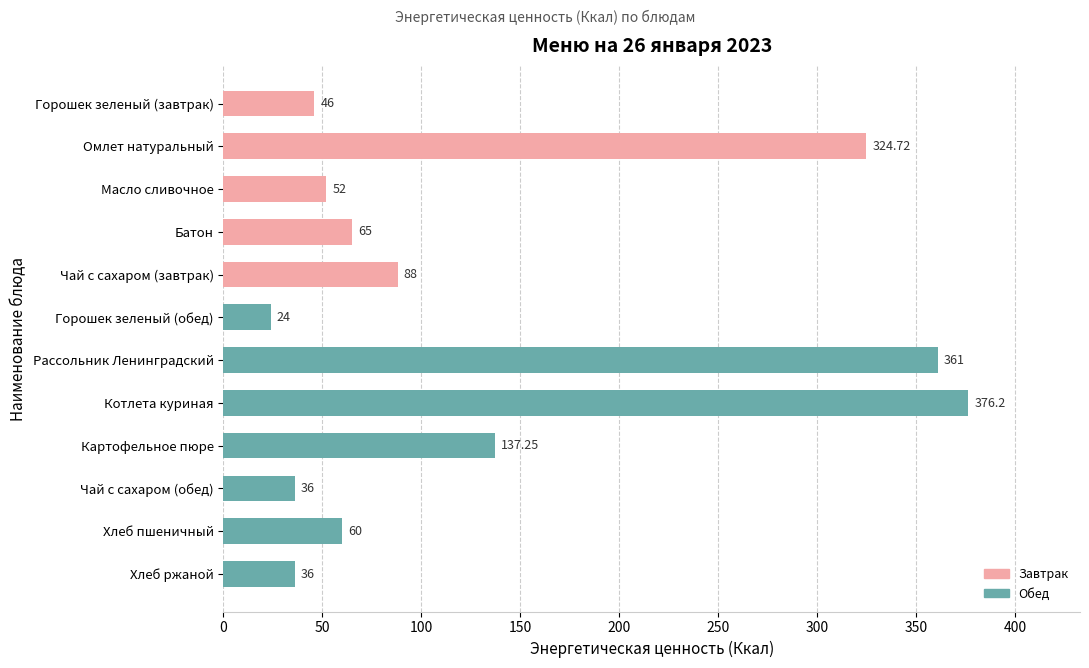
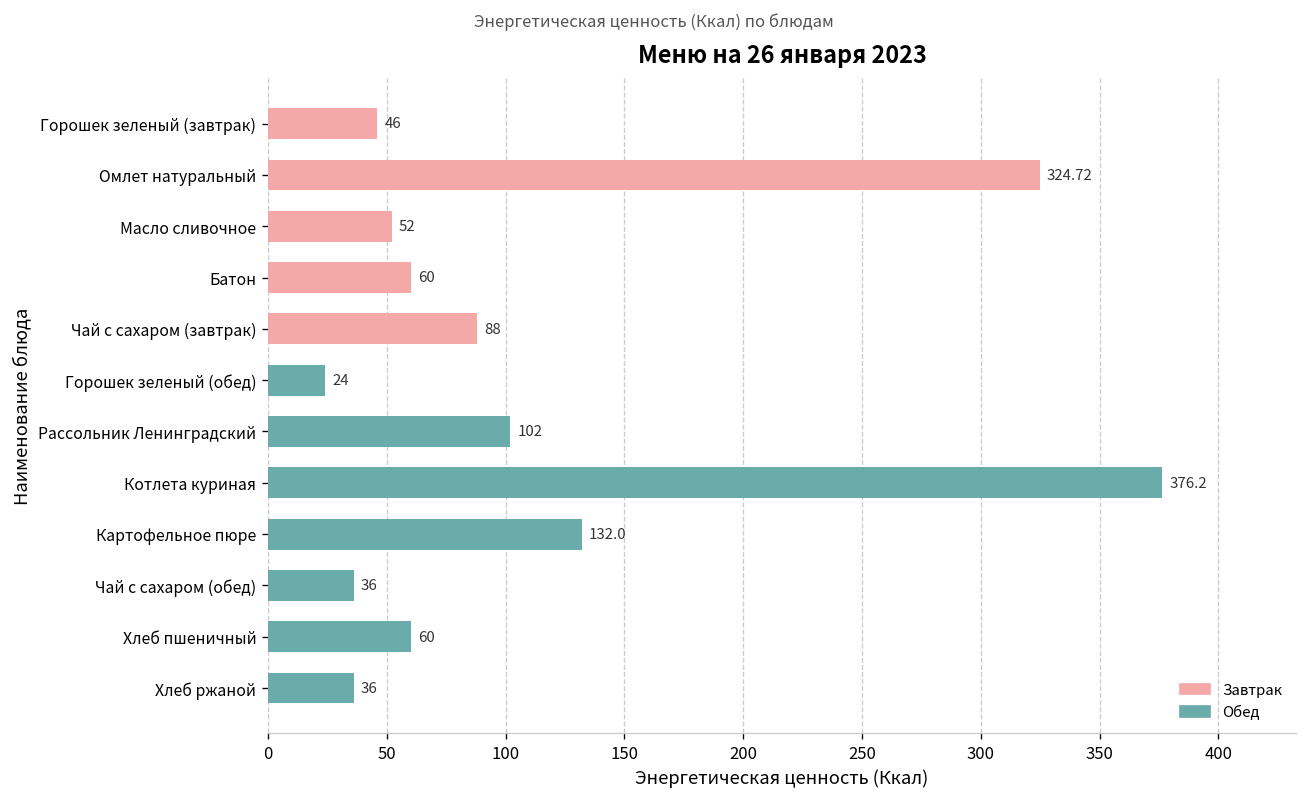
Батон: 65 -> 60
Рассольник Ленинградский: 361 -> 102
Картофельное пюре: 137.25 -> 132.0
